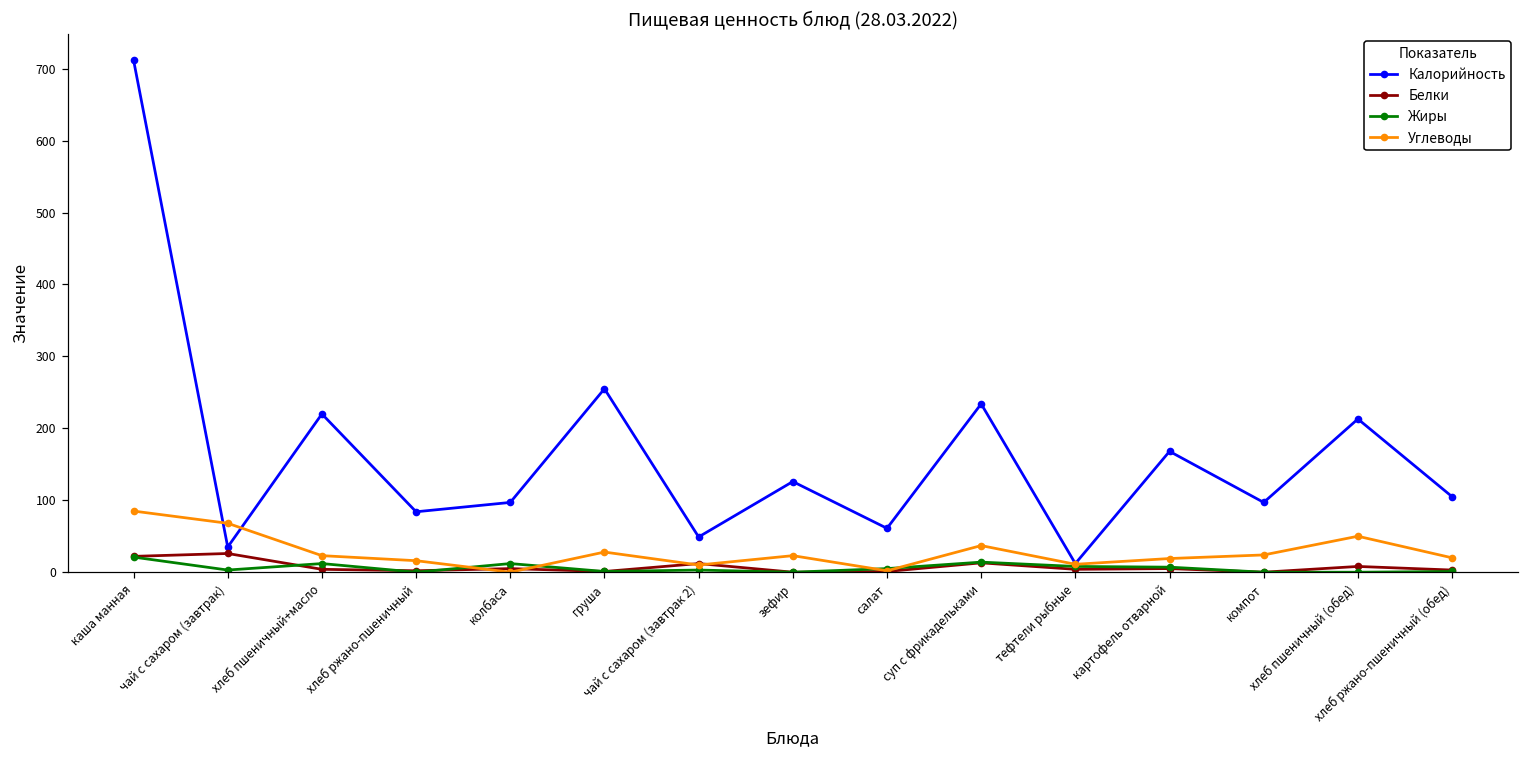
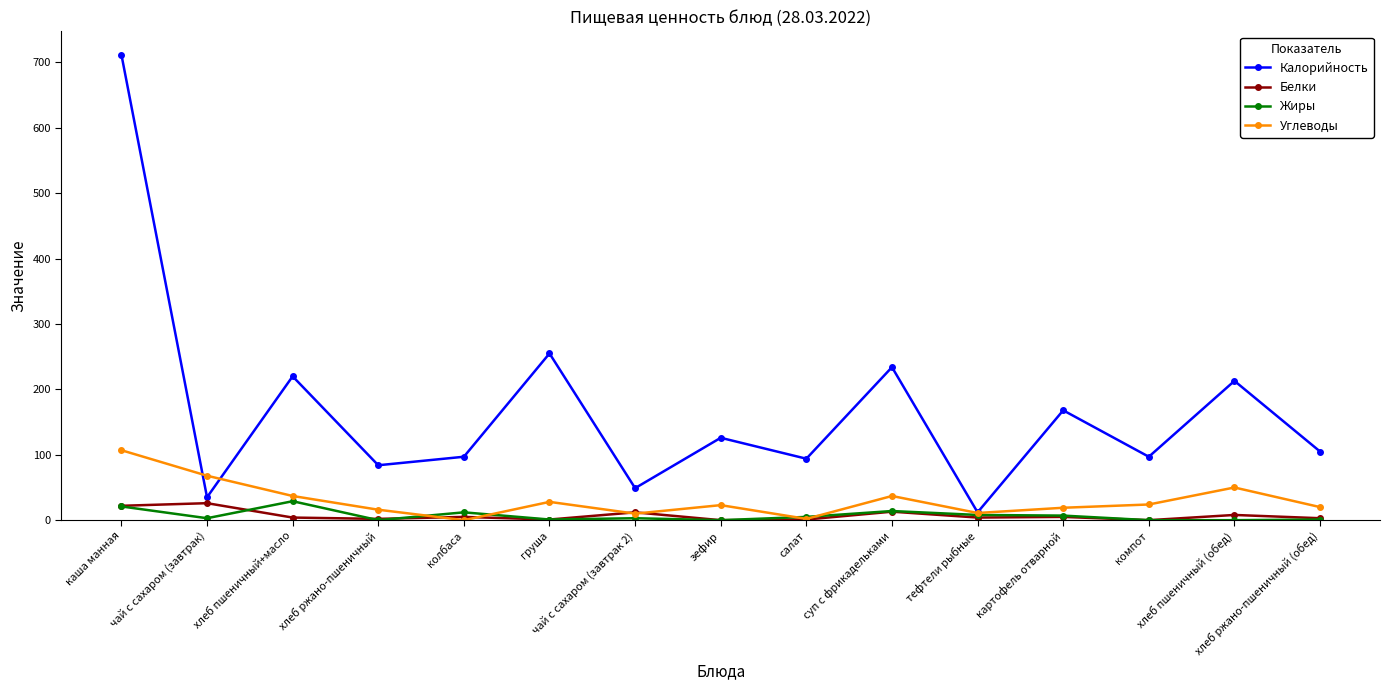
Углеводы, каша манная: 90 -> 110
Жиры, хлеб пшеничный+масло: 10 -> 30
Углеводы, хлеб пшеничный+масло: 20 -> 40
Калорийность, салат: 60 -> 90
